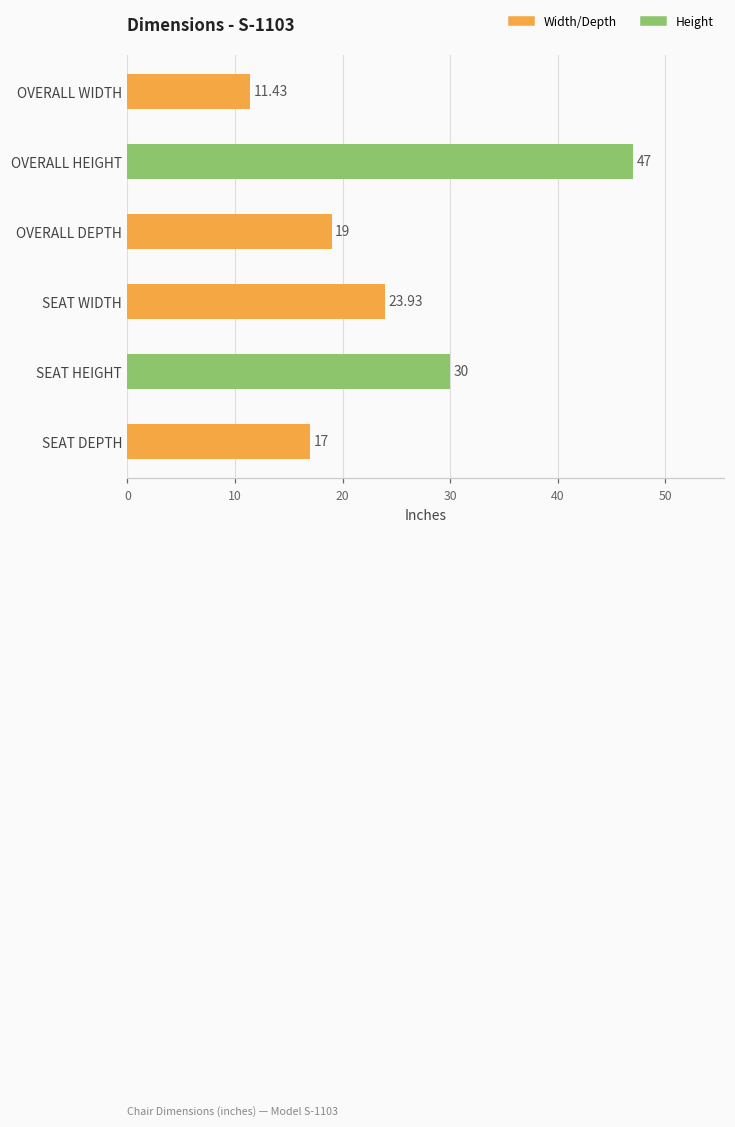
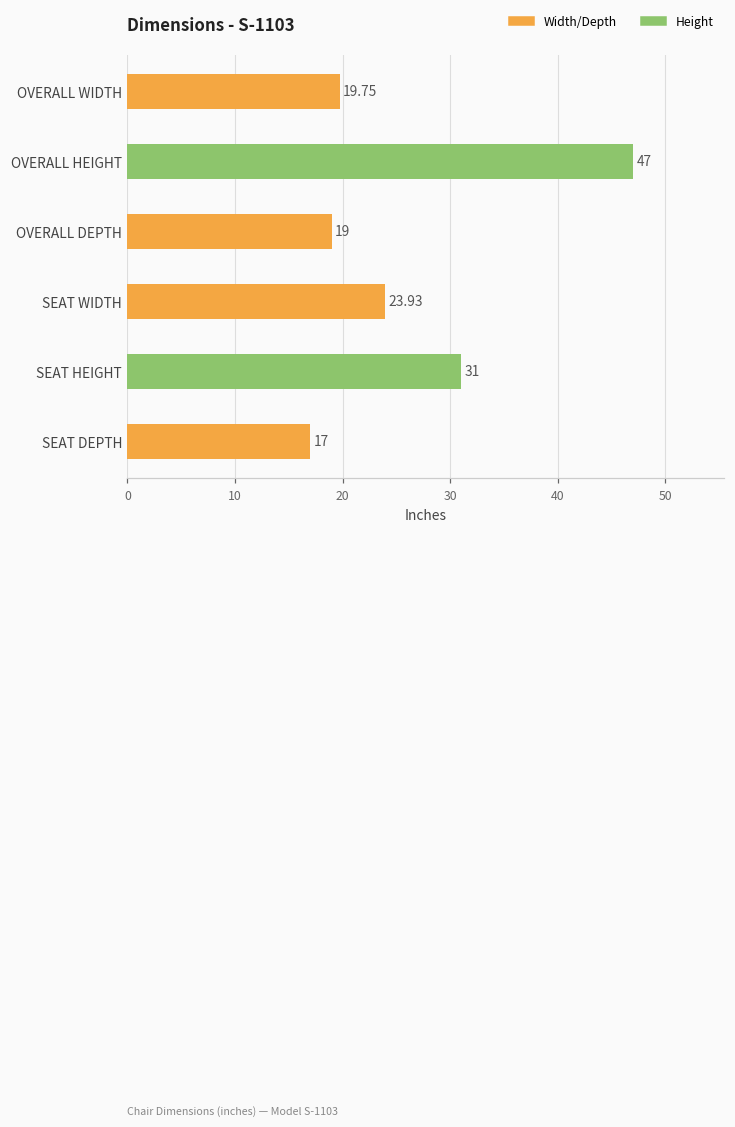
OVERALL WIDTH: 11.43 -> 19.75
SEAT HEIGHT: 30 -> 31
